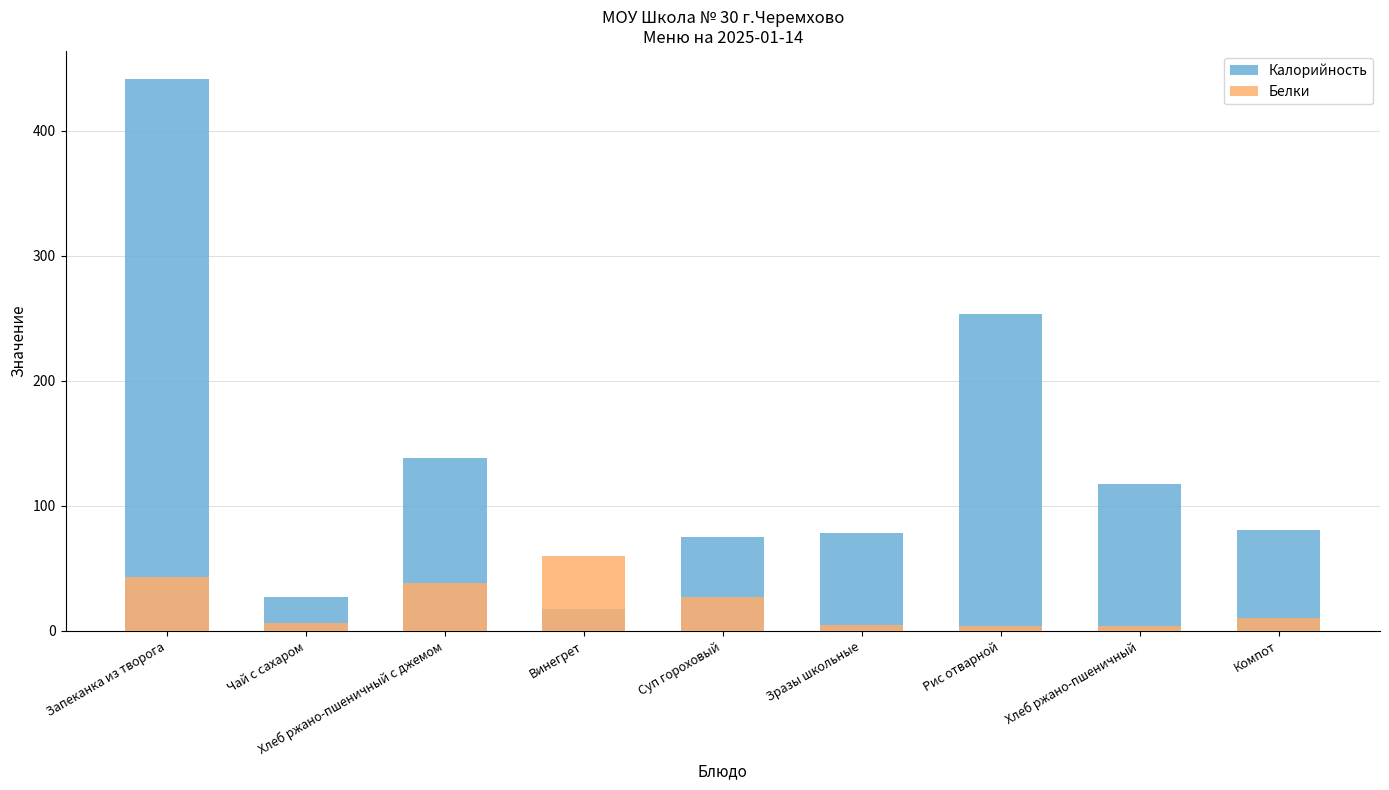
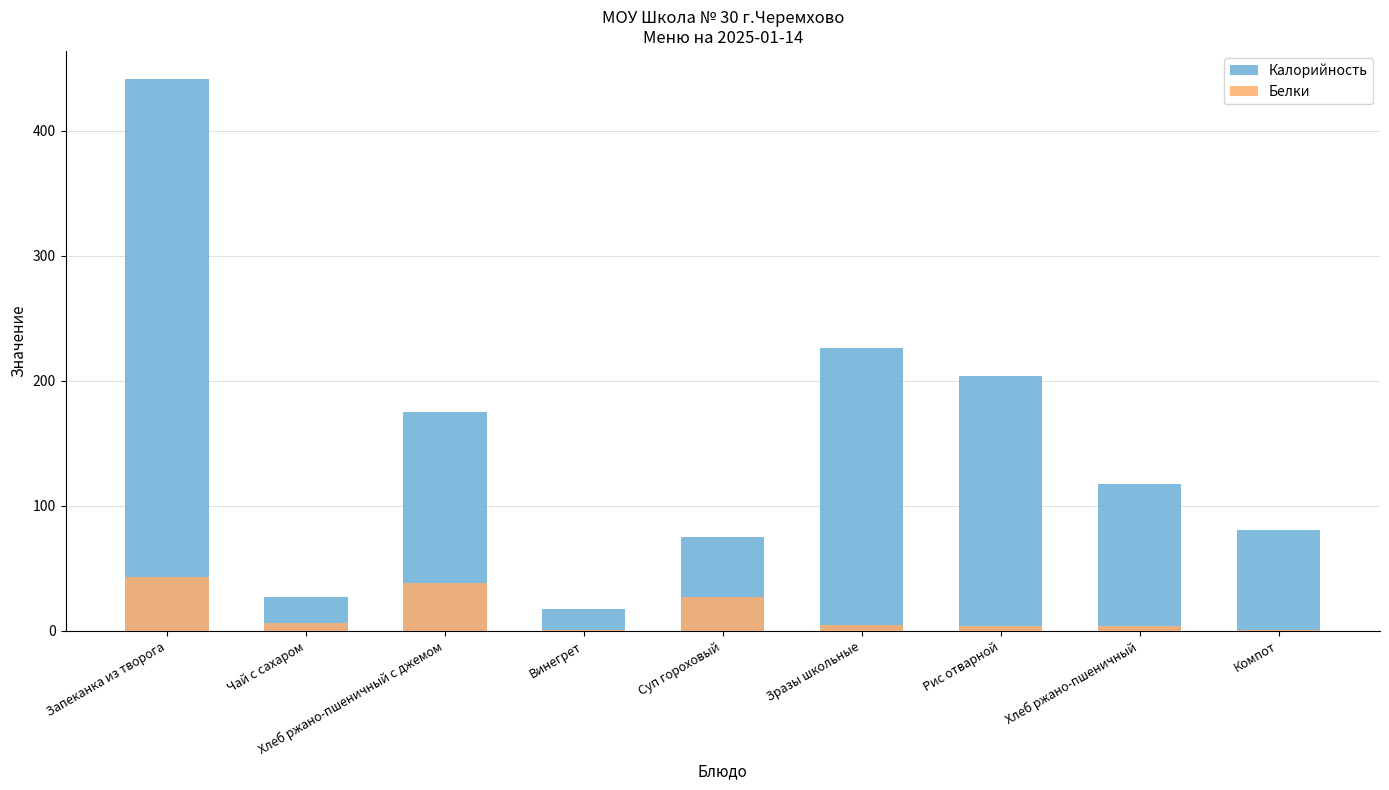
Калорийность, Хлеб ржано-пшеничный с джемом: 138 -> 175
Белки, Винегрет: 60 -> 1
Калорийность, Зразы школьные: 78 -> 226
Калорийность, Рис отварной: 254 -> 204
Белки, Компот: 10 -> 0
